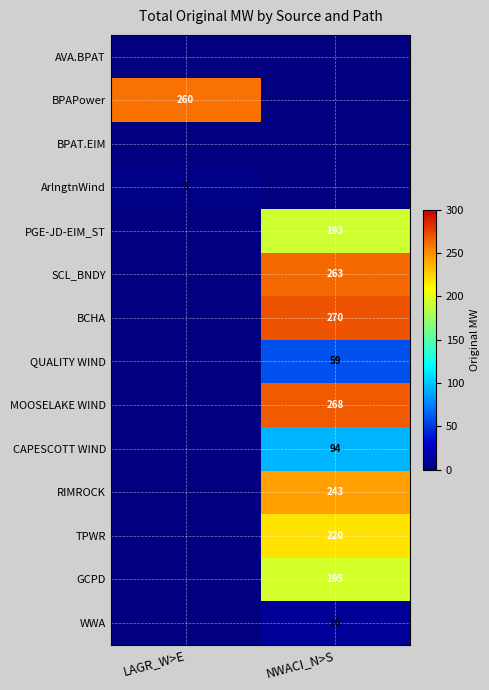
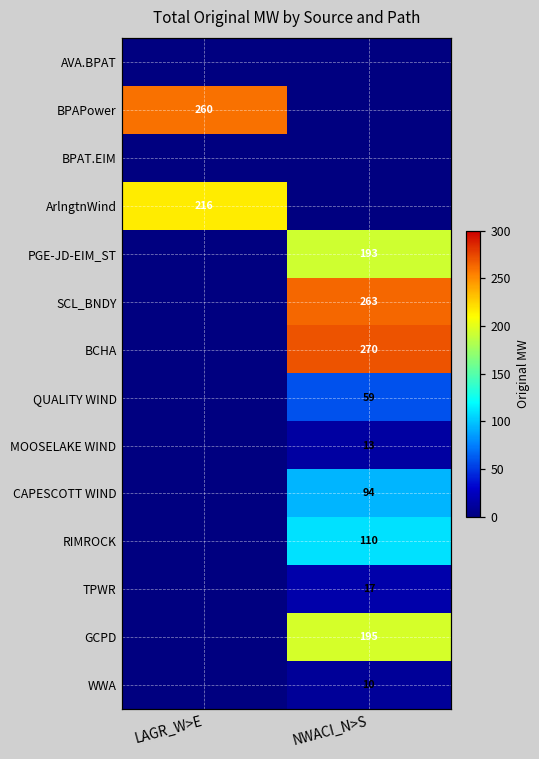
ArlngtnWind, LAGR_W>E: 3 -> 216
MOOSELAKE WIND, NWACI_N>S: 268 -> 13
RIMROCK, NWACI_N>S: 243 -> 110
TPWR, NWACI_N>S: 220 -> 17
